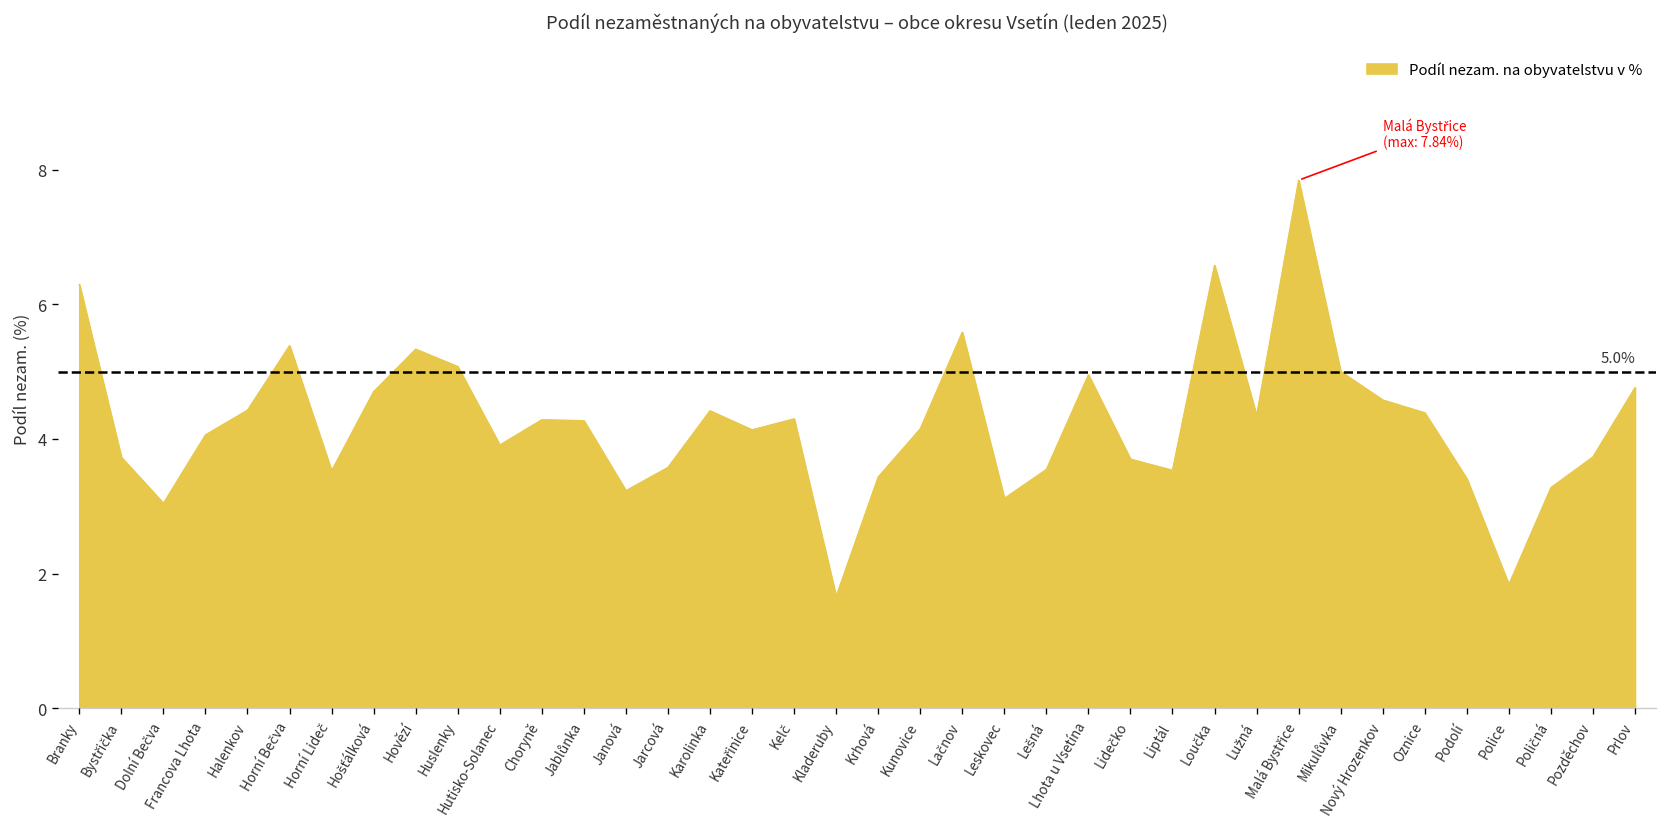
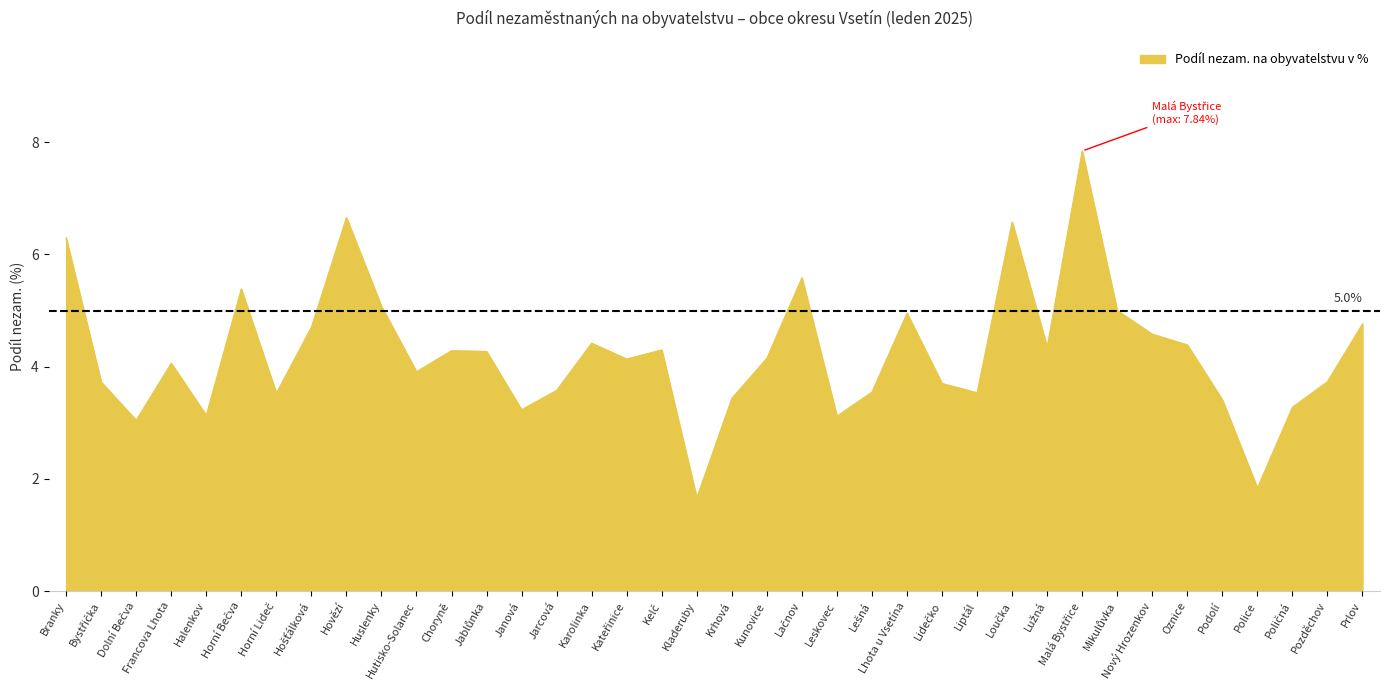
Halenkov: 4.4 -> 3.1
Hovězí: 5.3 -> 6.7
